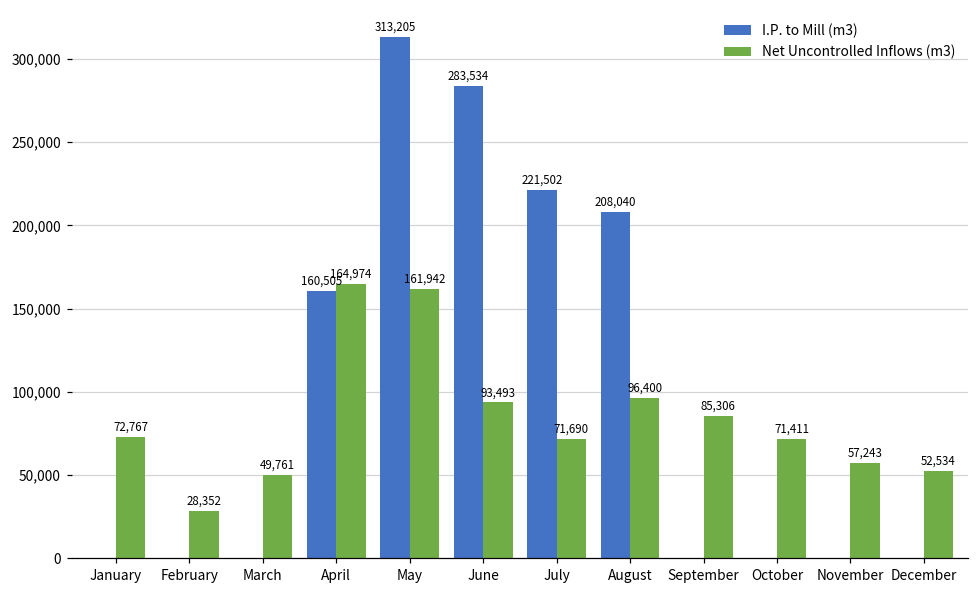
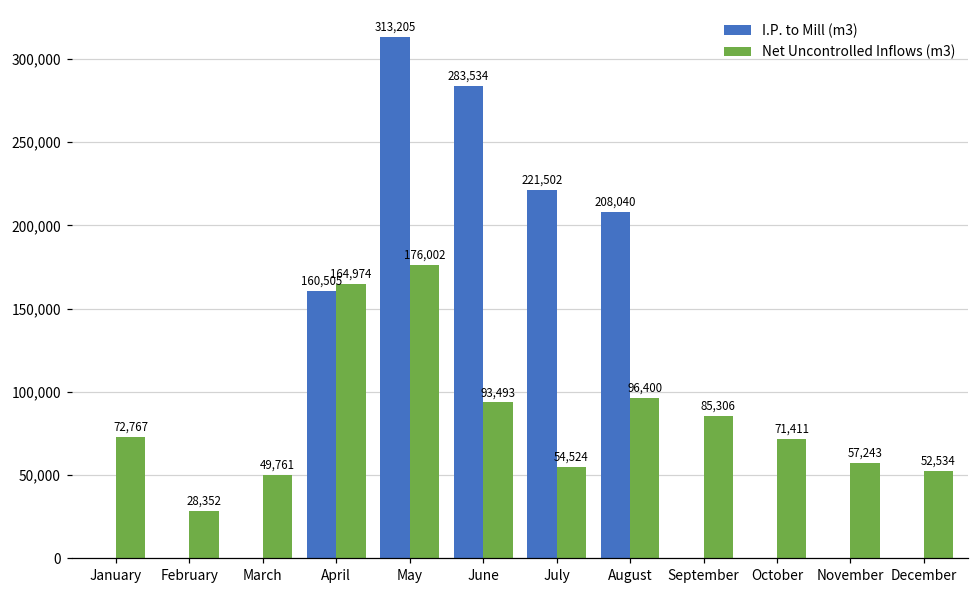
Net Uncontrolled Inflows (m3), May: 161,942 -> 176,002
Net Uncontrolled Inflows (m3), July: 71,690 -> 54,524
